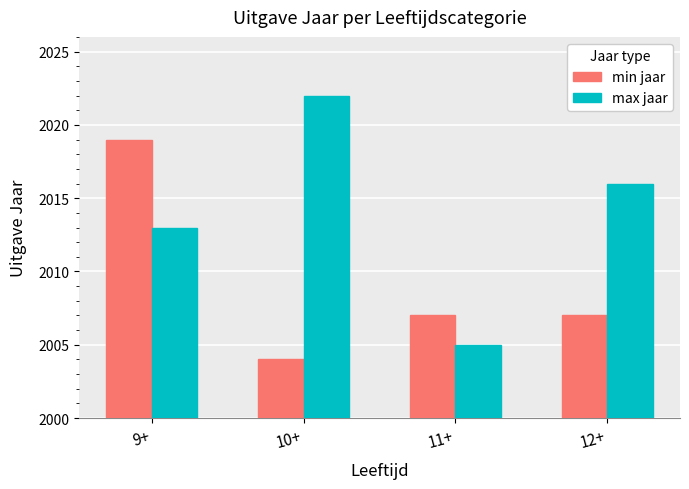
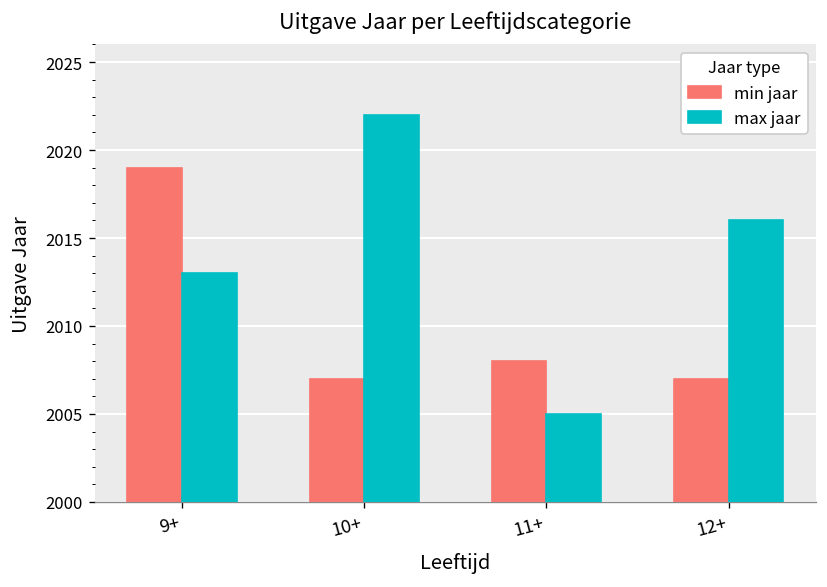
min jaar, 10+: 2004 -> 2007
min jaar, 11+: 2007 -> 2008
